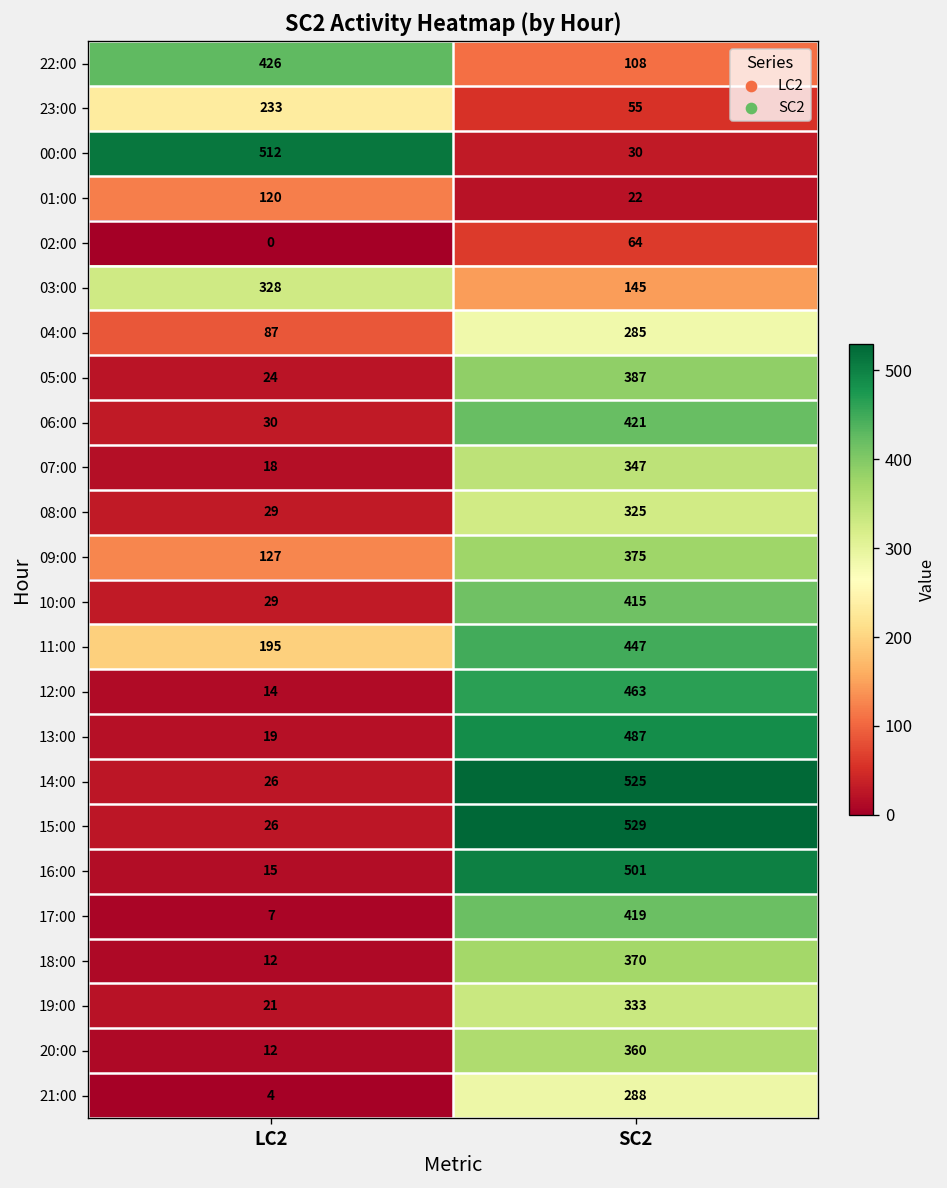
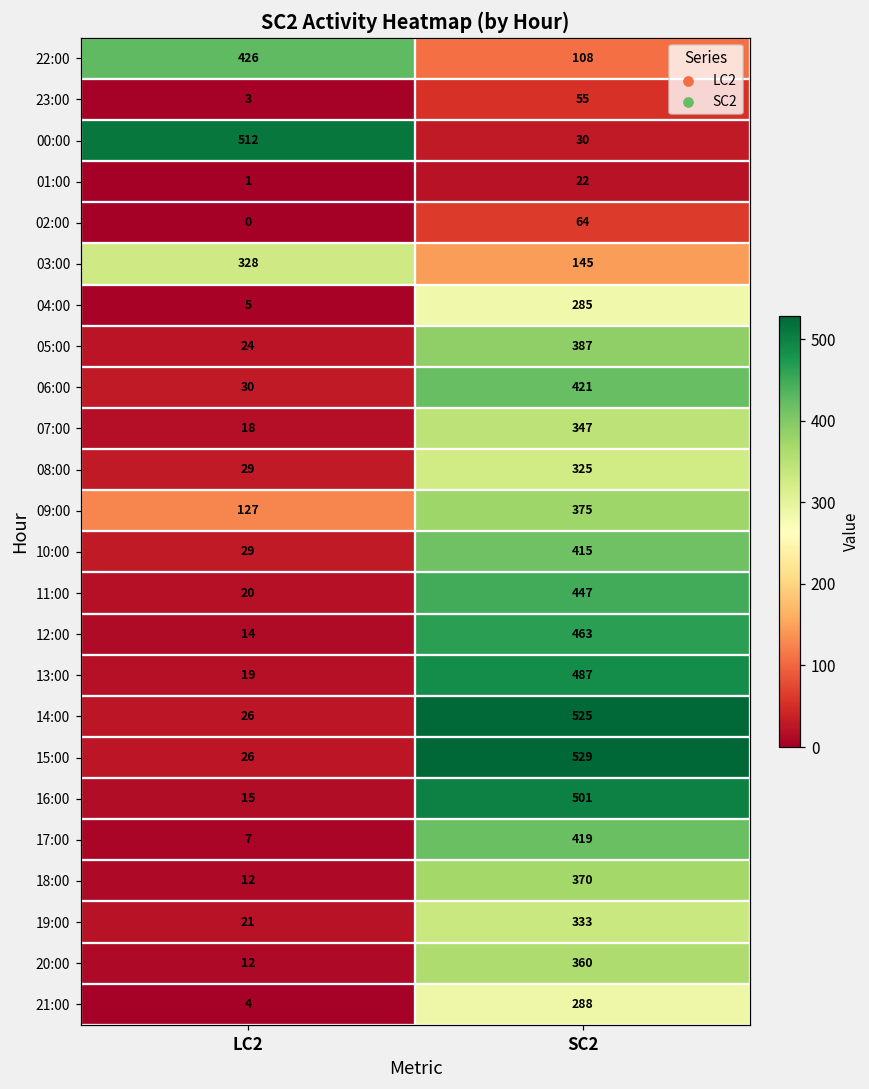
23:00, LC2: 233 -> 3
01:00, LC2: 120 -> 1
04:00, LC2: 87 -> 5
11:00, LC2: 195 -> 20
